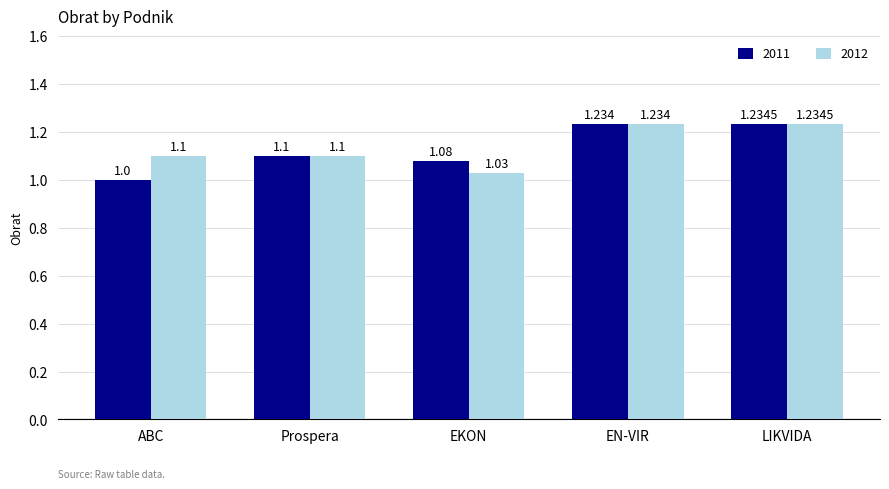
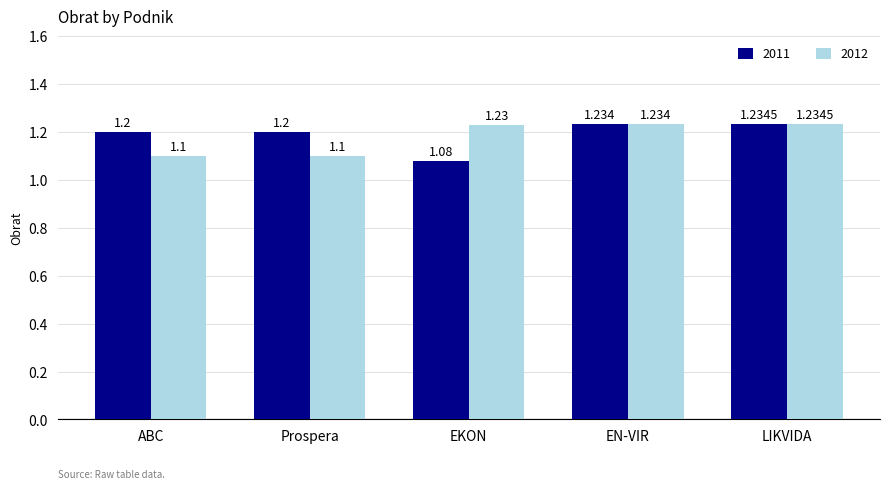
2011, ABC: 1.0 -> 1.2
2011, Prospera: 1.1 -> 1.2
2012, EKON: 1.03 -> 1.23
